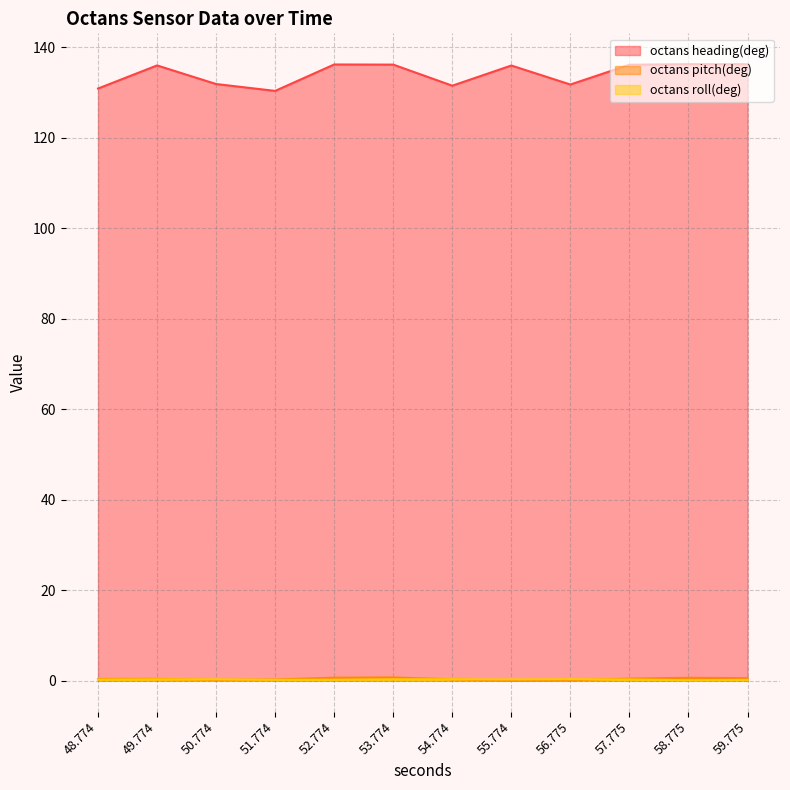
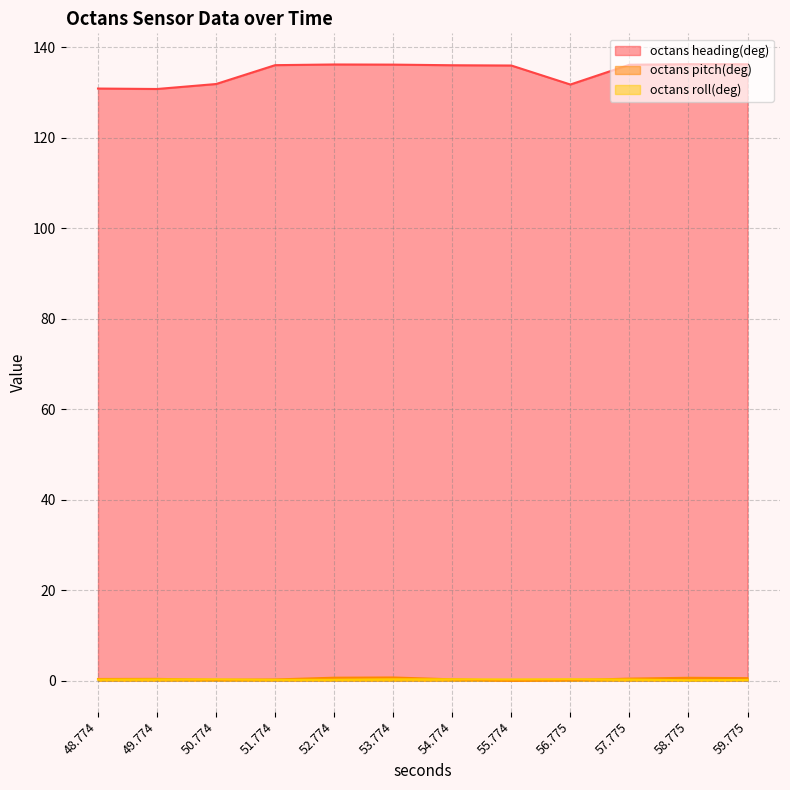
octans heading(deg), 49.774: 136 -> 131
octans heading(deg), 51.774: 130 -> 136
octans heading(deg), 54.774: 132 -> 136
